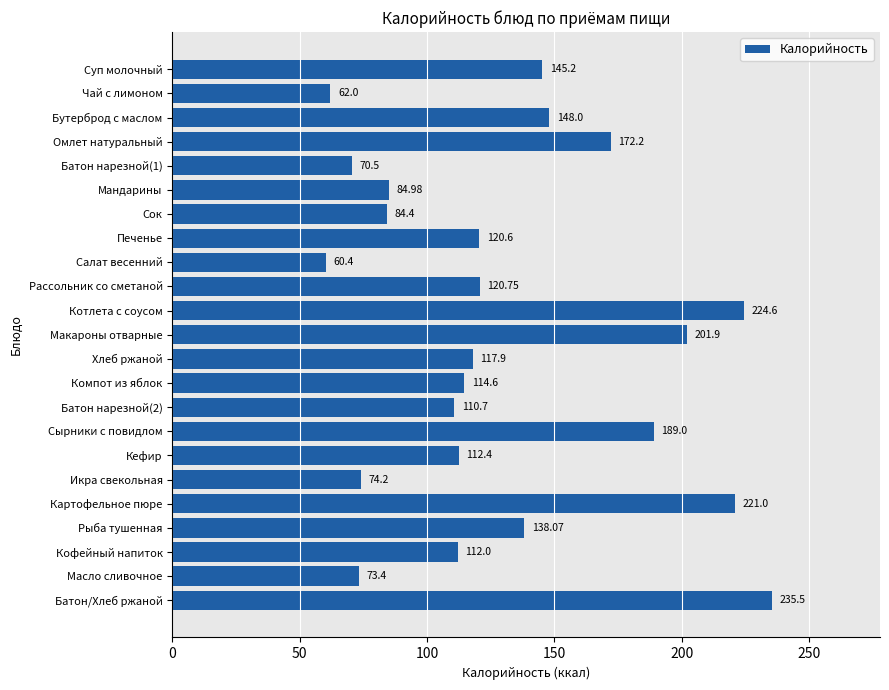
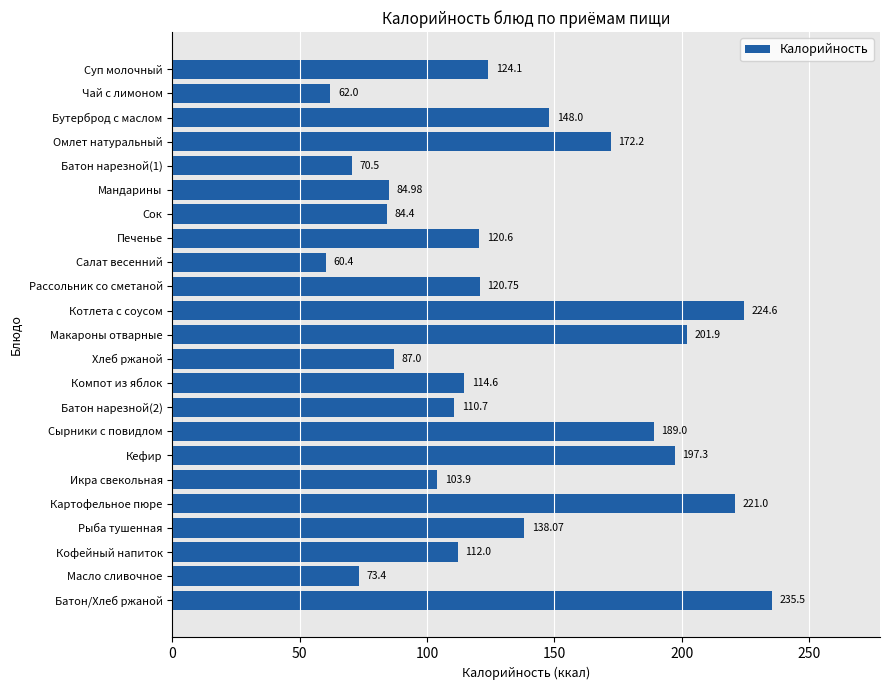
Суп молочный: 145.2 -> 124.1
Хлеб ржаной: 117.9 -> 87.0
Кефир: 112.4 -> 197.3
Икра свекольная: 74.2 -> 103.9
